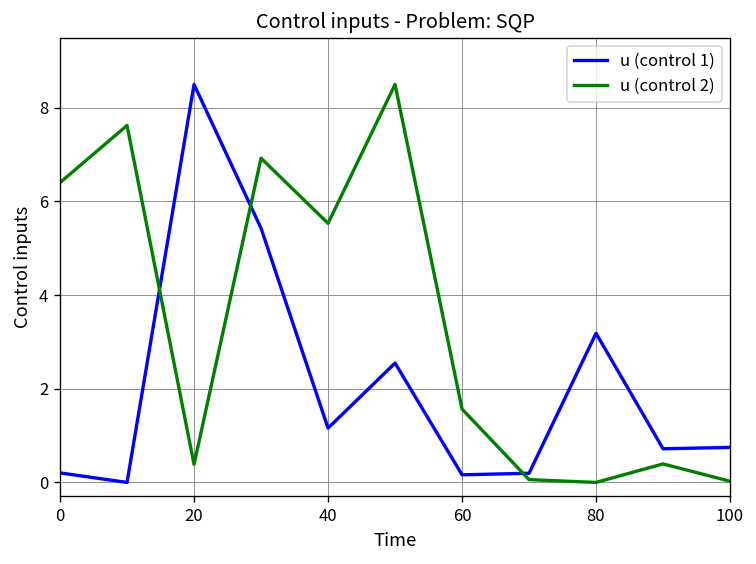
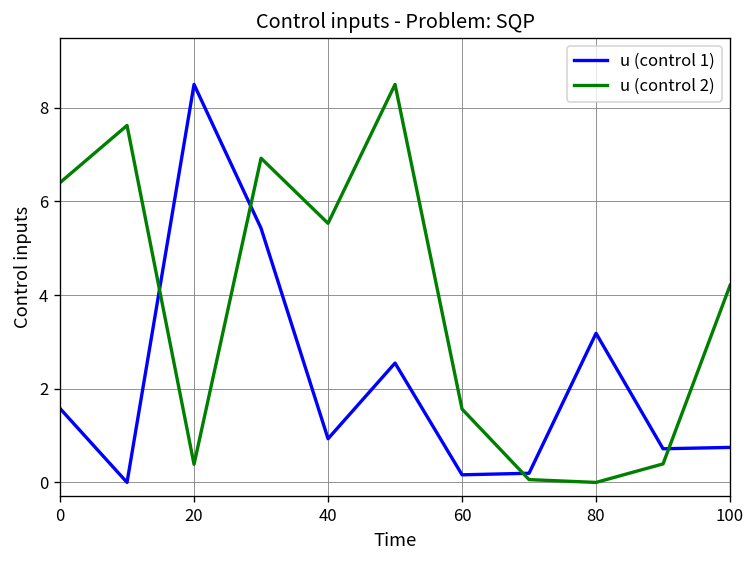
u (control 1), 0: 0.2 -> 1.6
u (control 1), 40: 1.2 -> 0.9
u (control 2), 100: 0.0 -> 4.2
